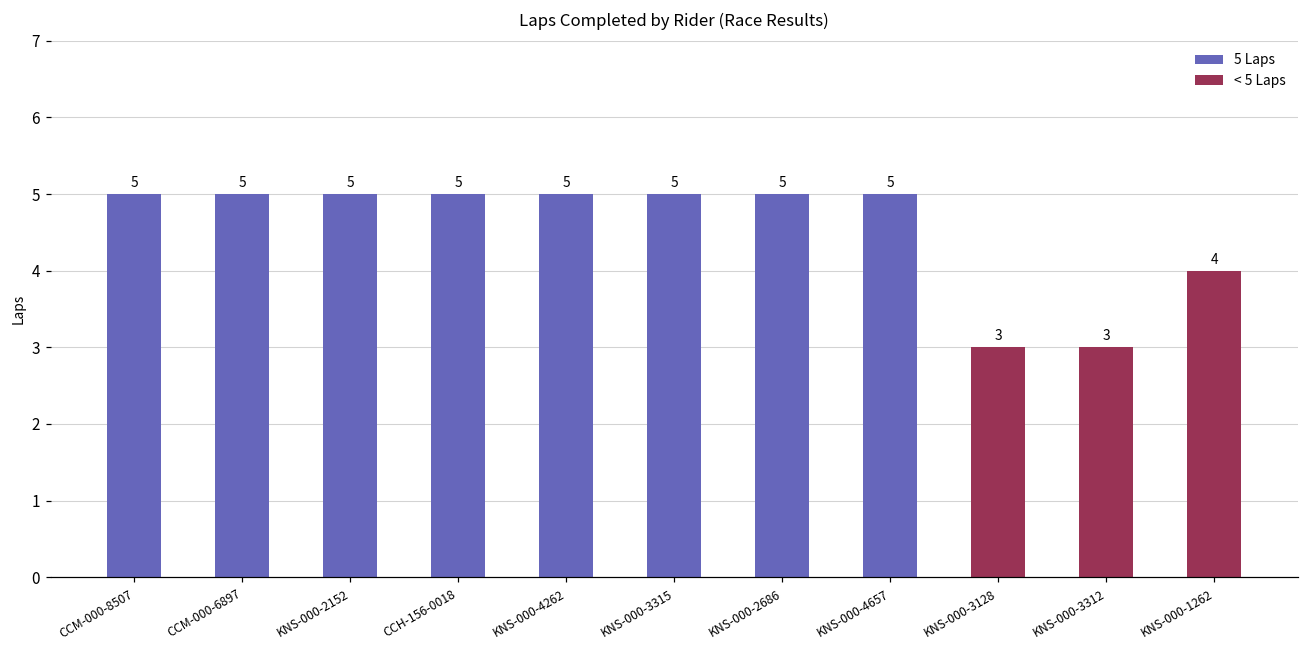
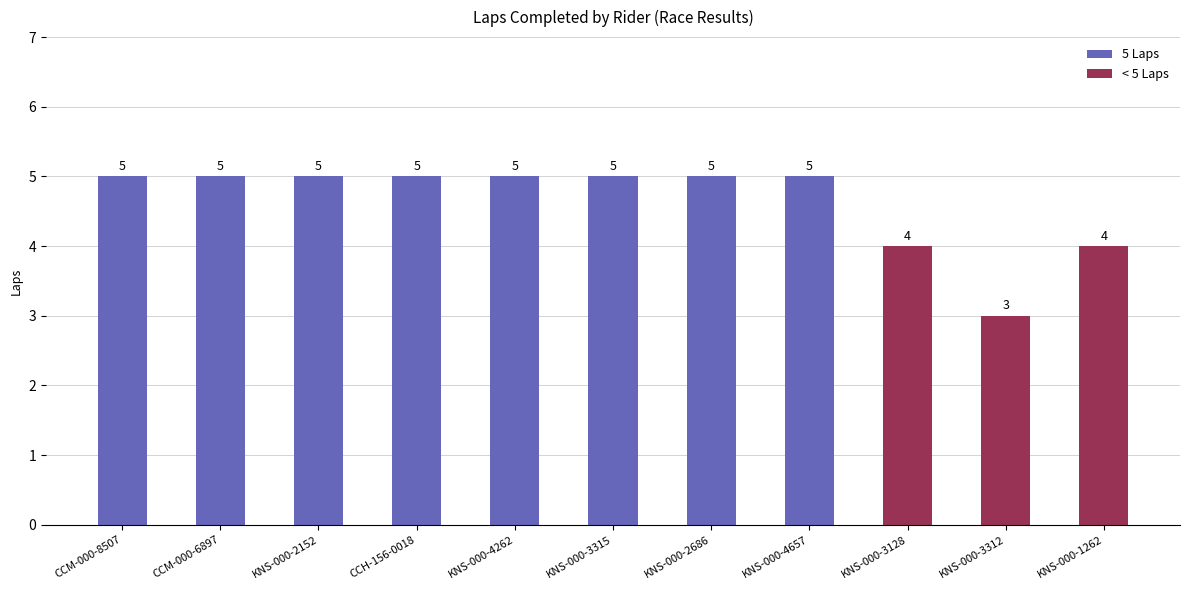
< 5 Laps, KNS-000-3128: 3 -> 4
